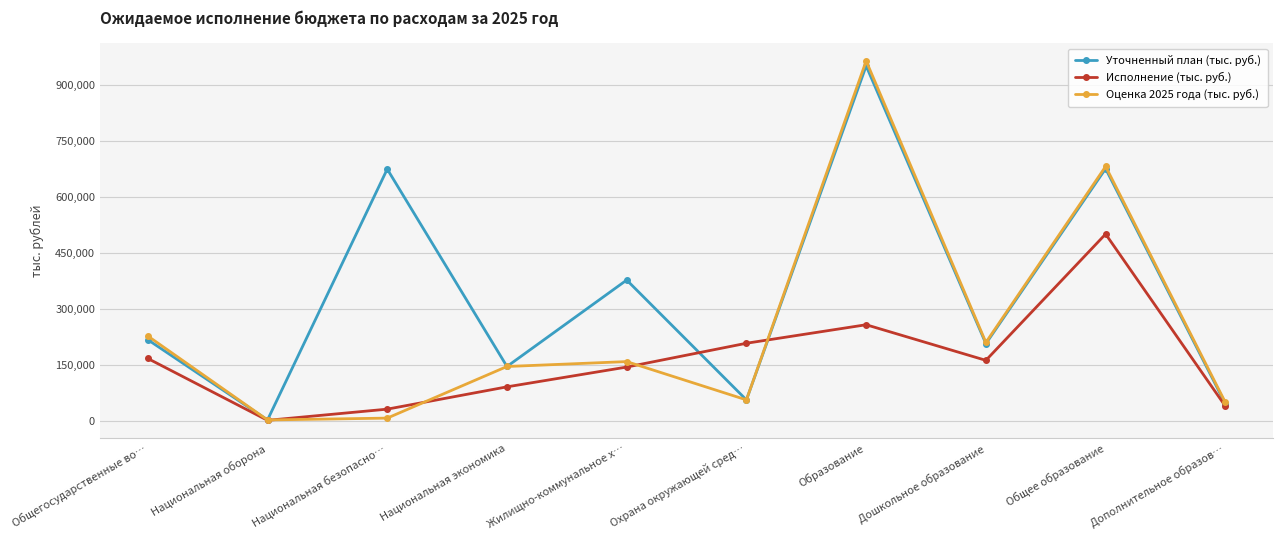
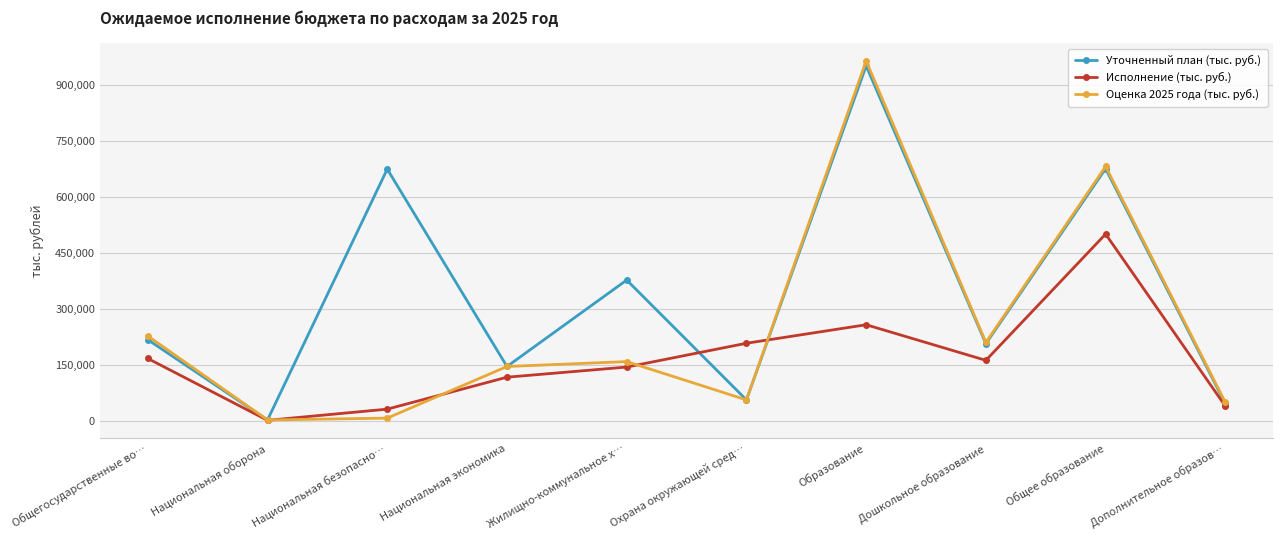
Исполнение (тыс. руб.), Национальная экономика: 90,000 -> 120,000
